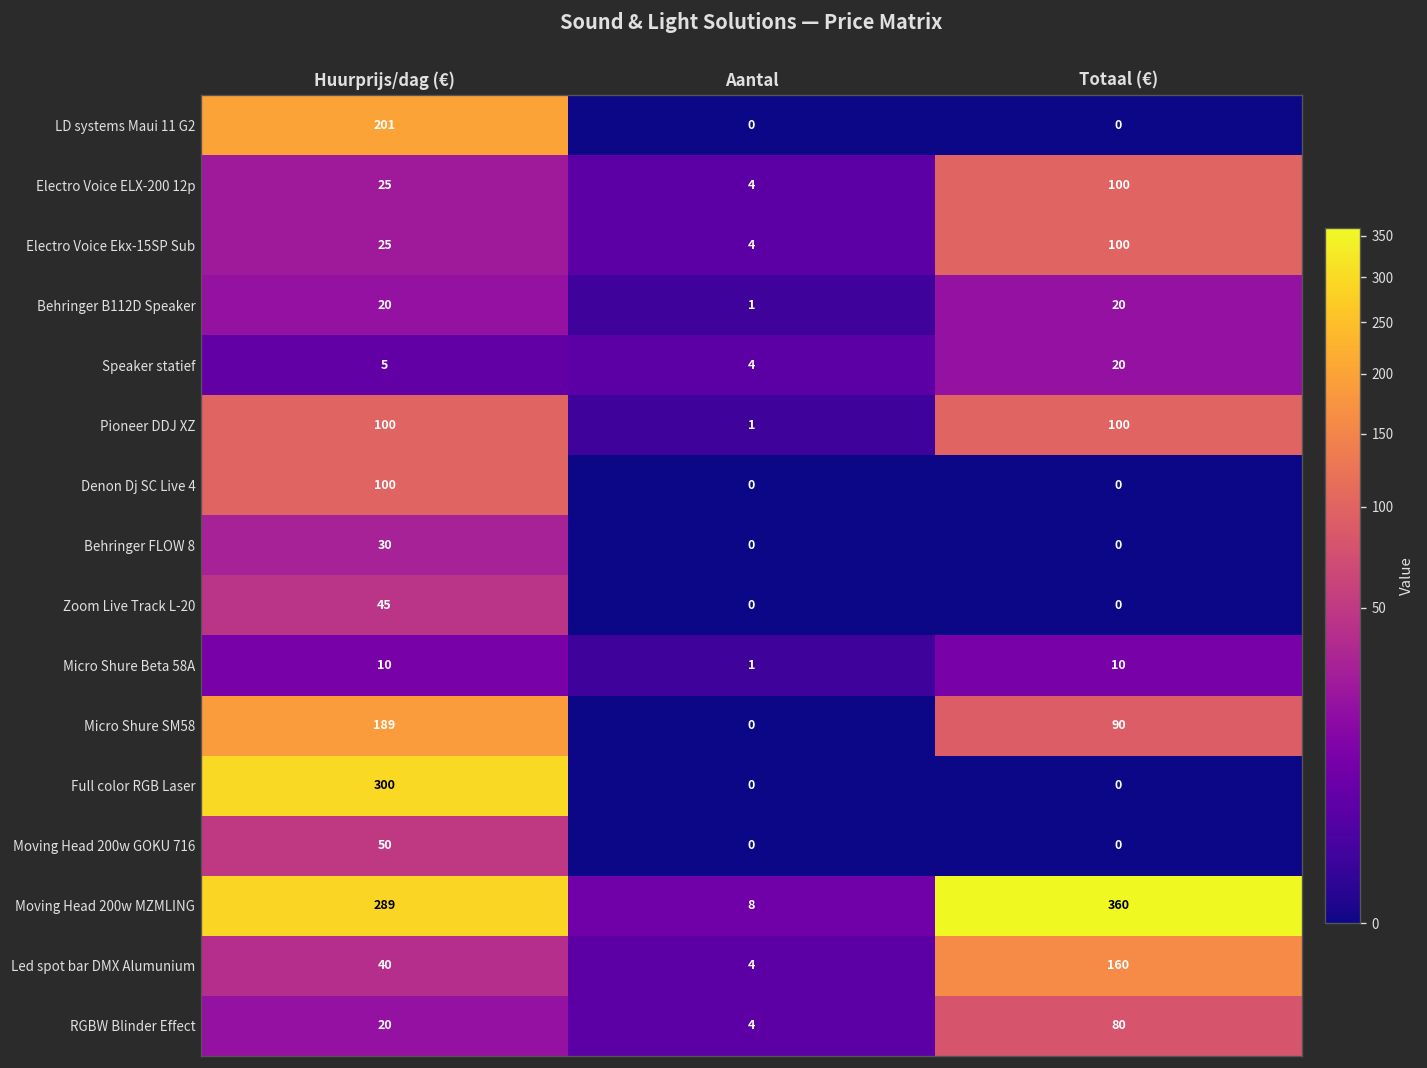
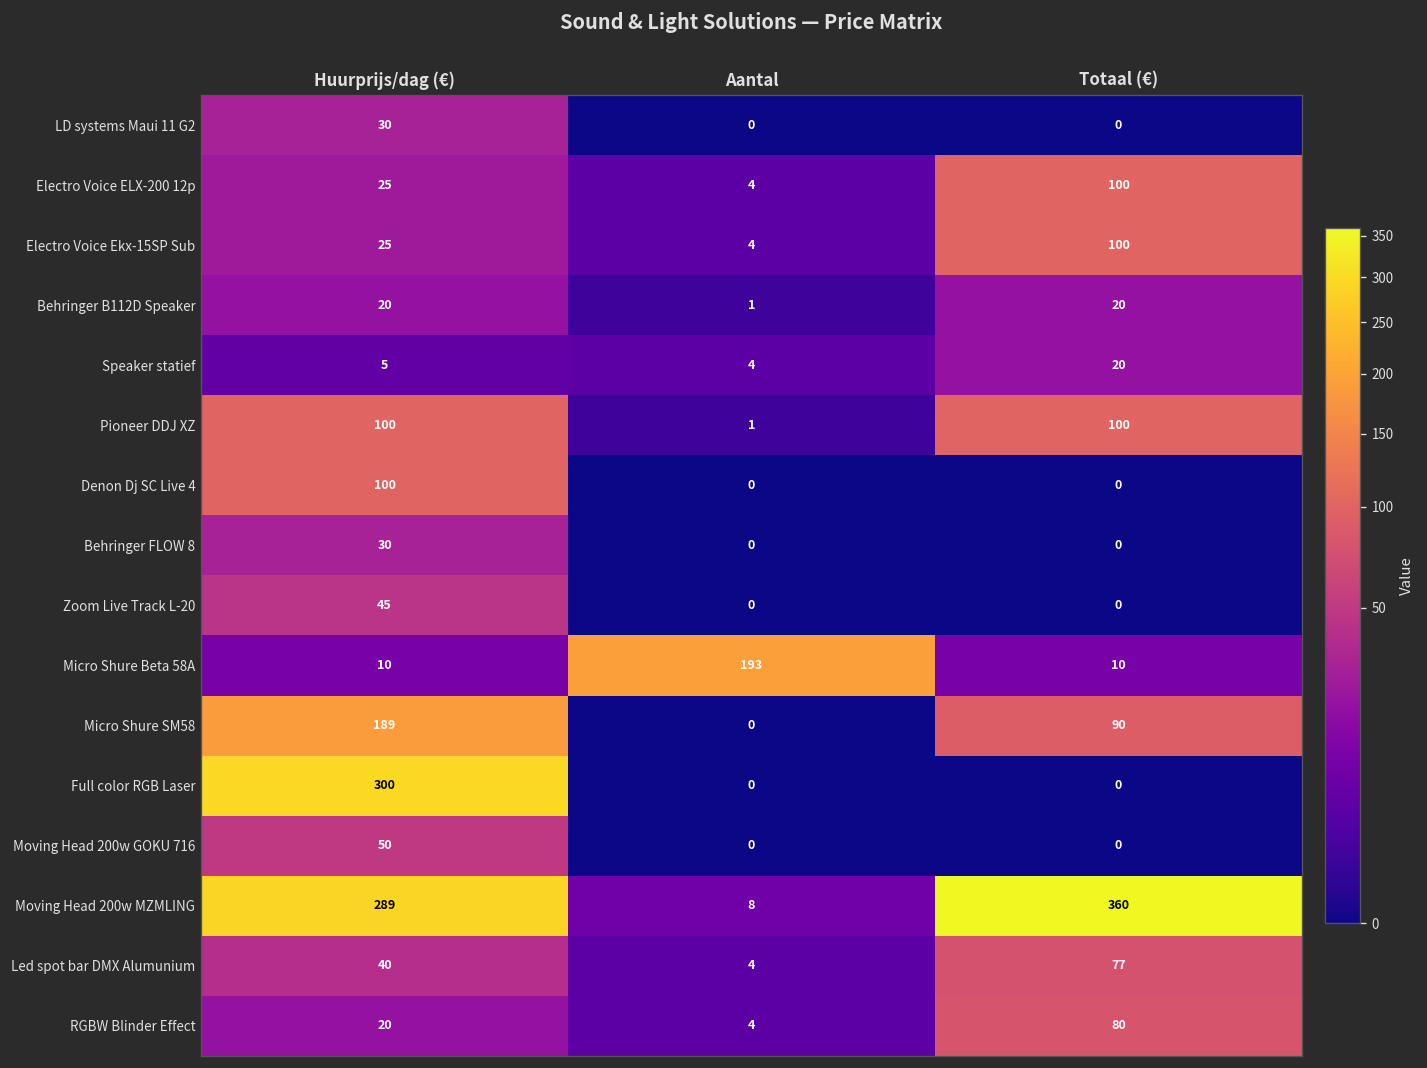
LD systems Maui 11 G2, Huurprijs/dag (€): 201 -> 30
Micro Shure Beta 58A, Aantal: 1 -> 193
Led spot bar DMX Alumunium, Totaal (€): 160 -> 77
